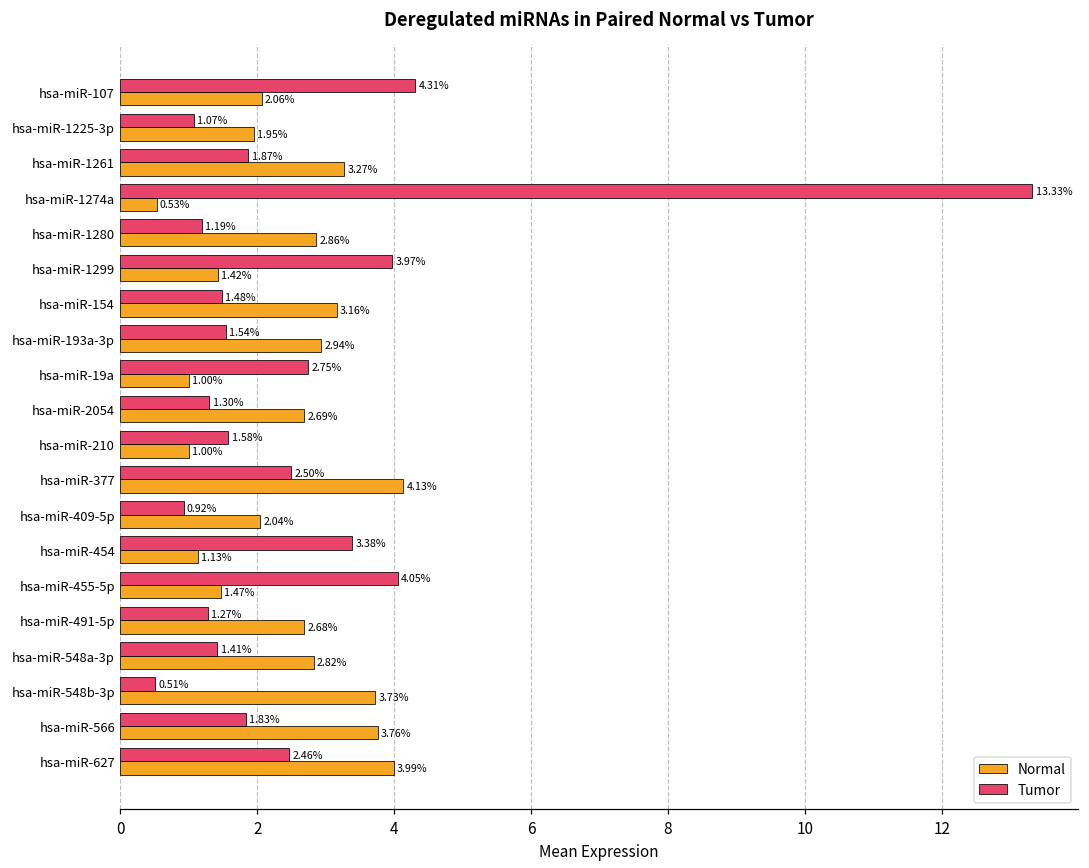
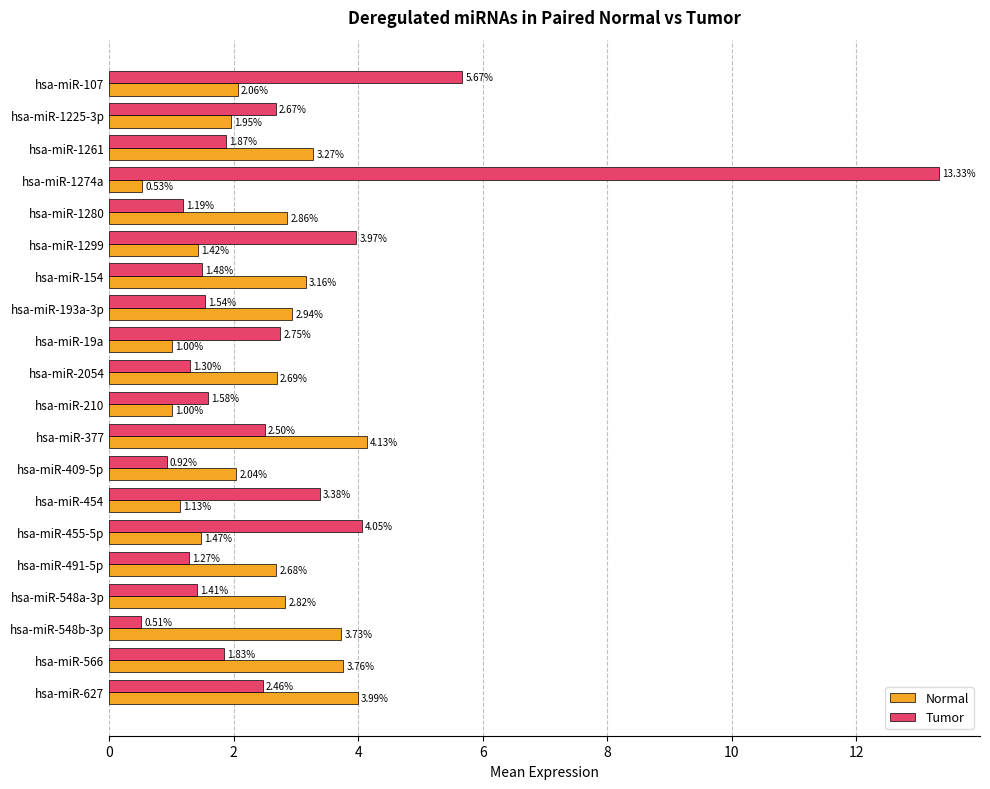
Tumor, hsa-miR-107: 4.31% -> 5.67%
Tumor, hsa-miR-1225-3p: 1.07% -> 2.67%
